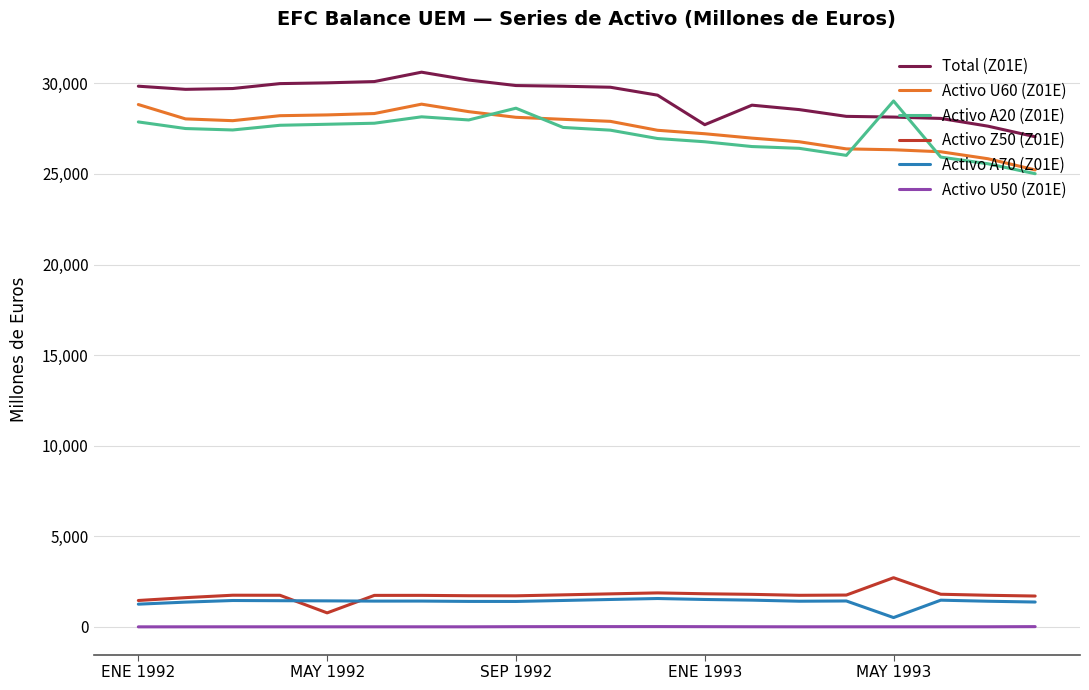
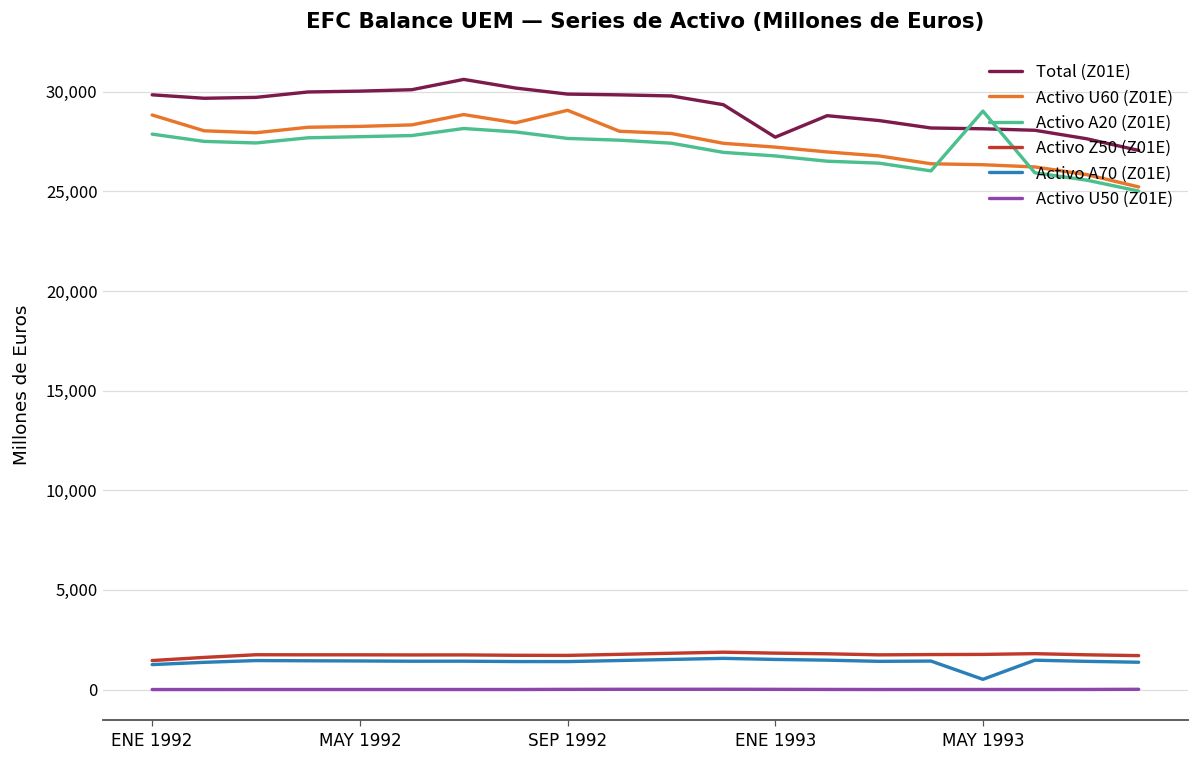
Activo Z50 (Z01E), MAY 1992: 800 -> 1,700
Activo U60 (Z01E), SEP 1992: 28,100 -> 29,100
Activo A20 (Z01E), SEP 1992: 28,600 -> 27,700
Activo Z50 (Z01E), MAY 1993: 2,700 -> 1,800
